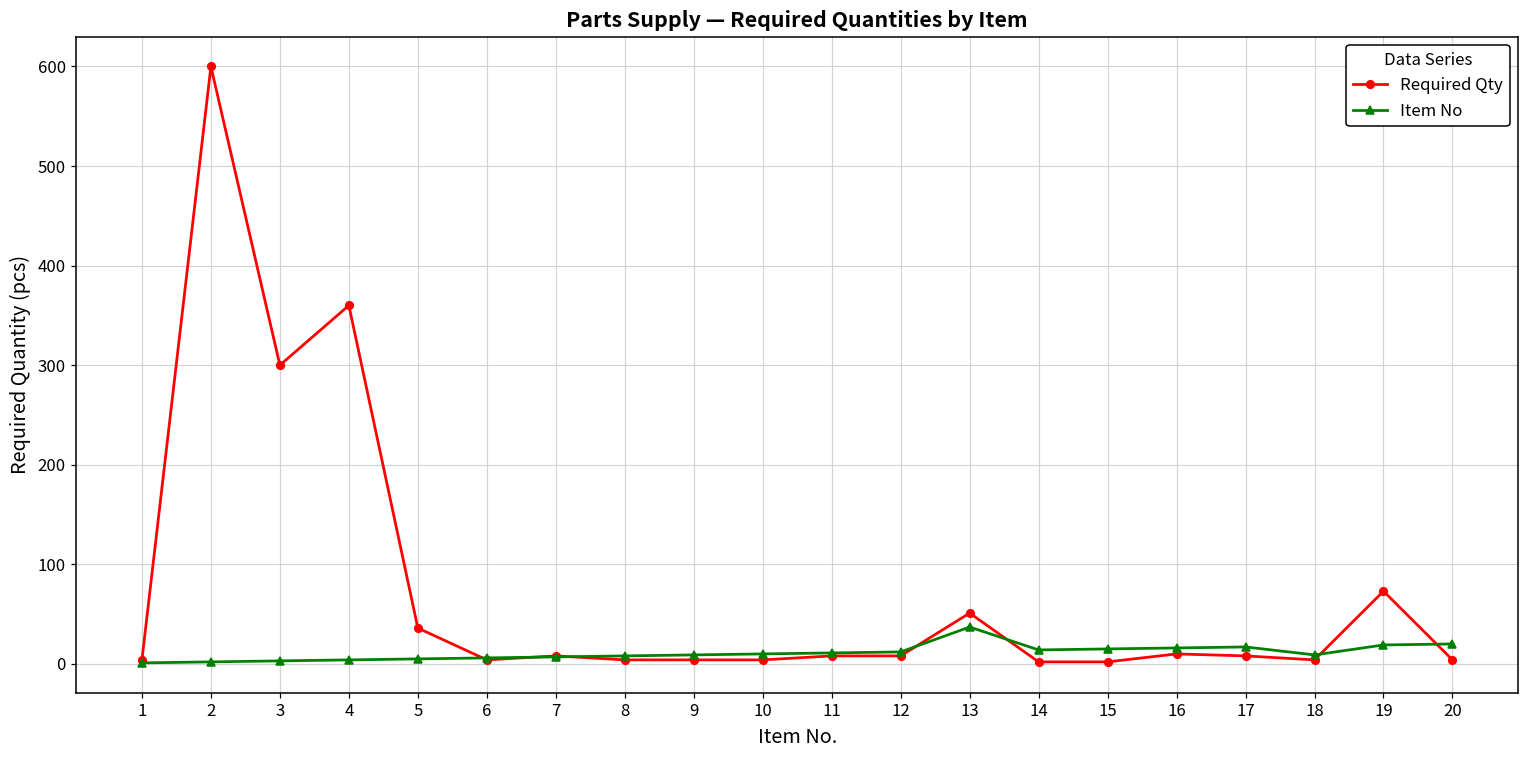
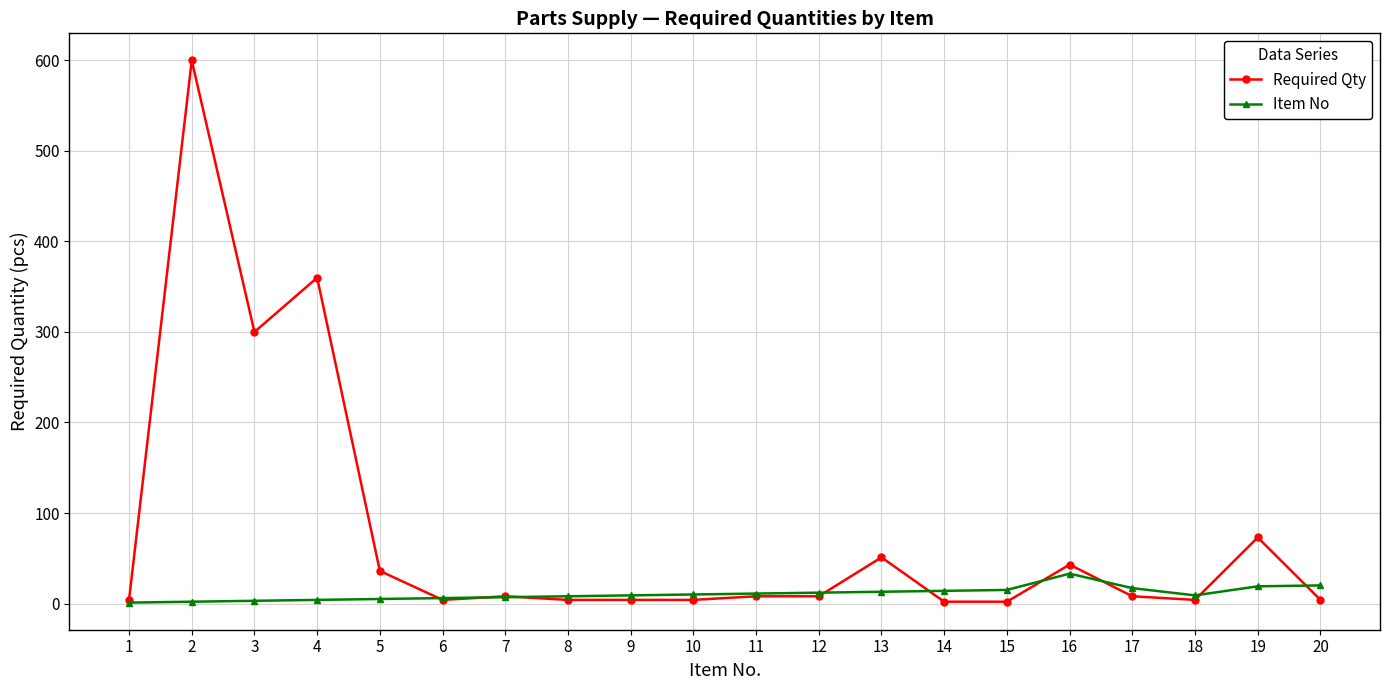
Item No, 13: 40 -> 10
Required Qty, 16: 10 -> 40
Item No, 16: 20 -> 30
